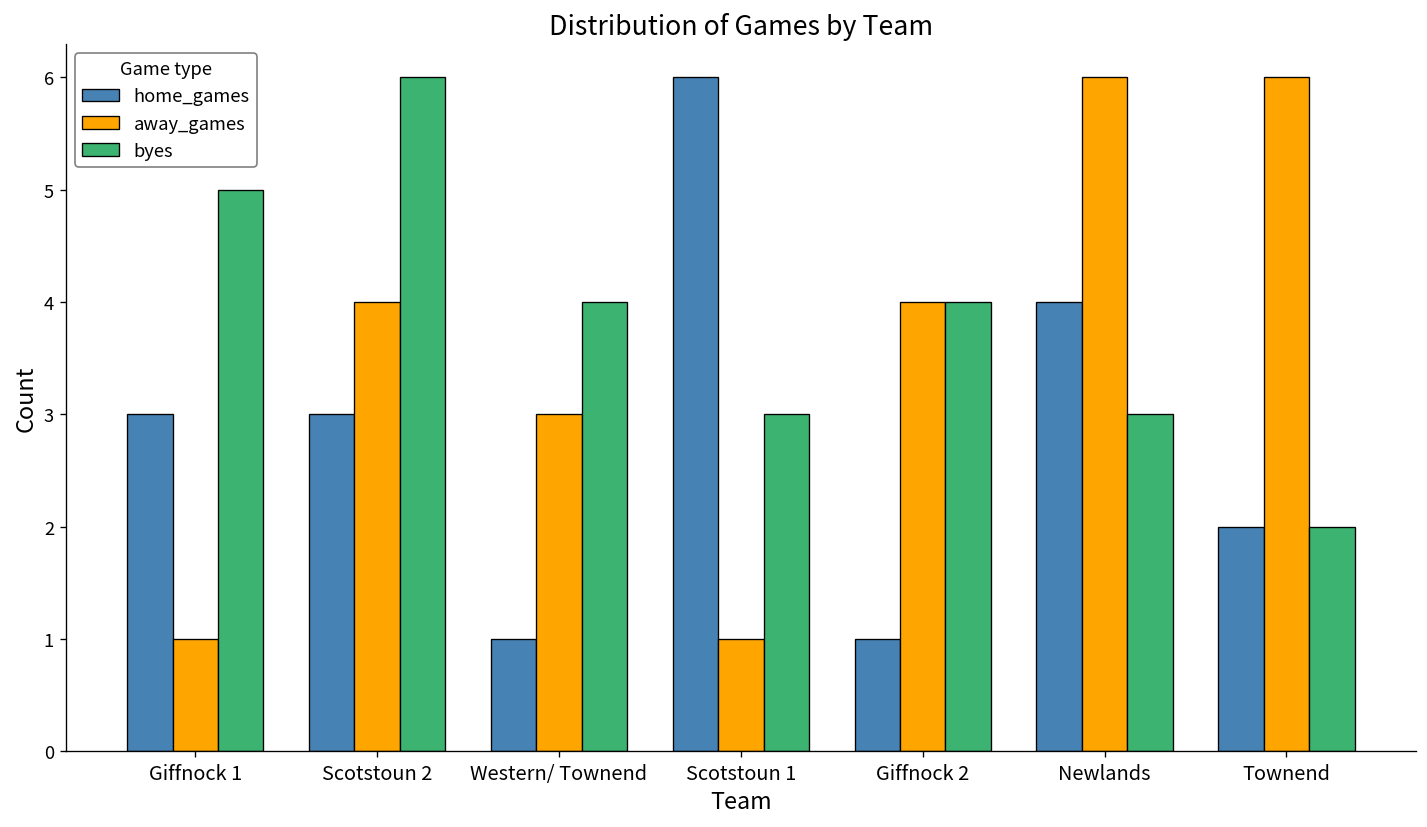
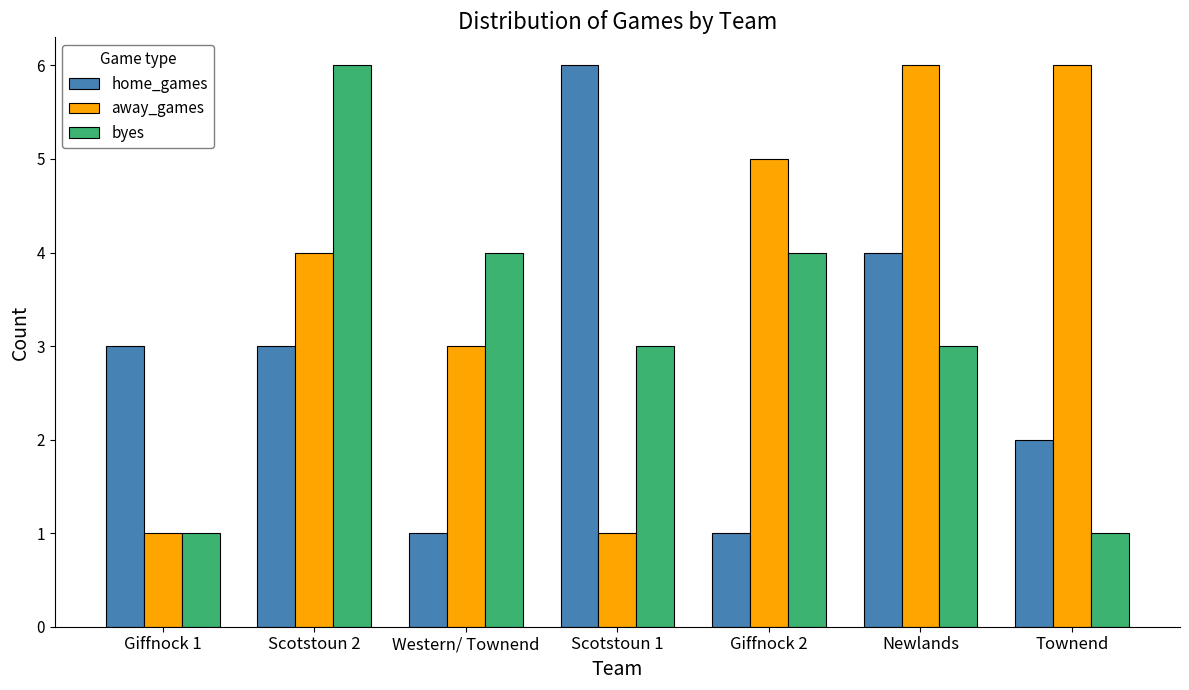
byes, Giffnock 1: 5 -> 1
away_games, Giffnock 2: 4 -> 5
byes, Townend: 2 -> 1
